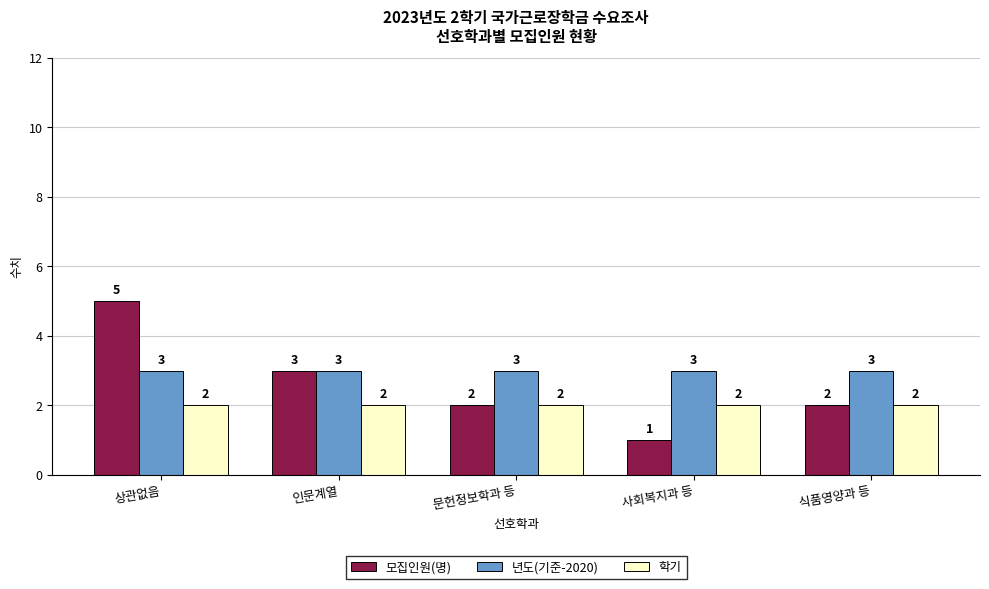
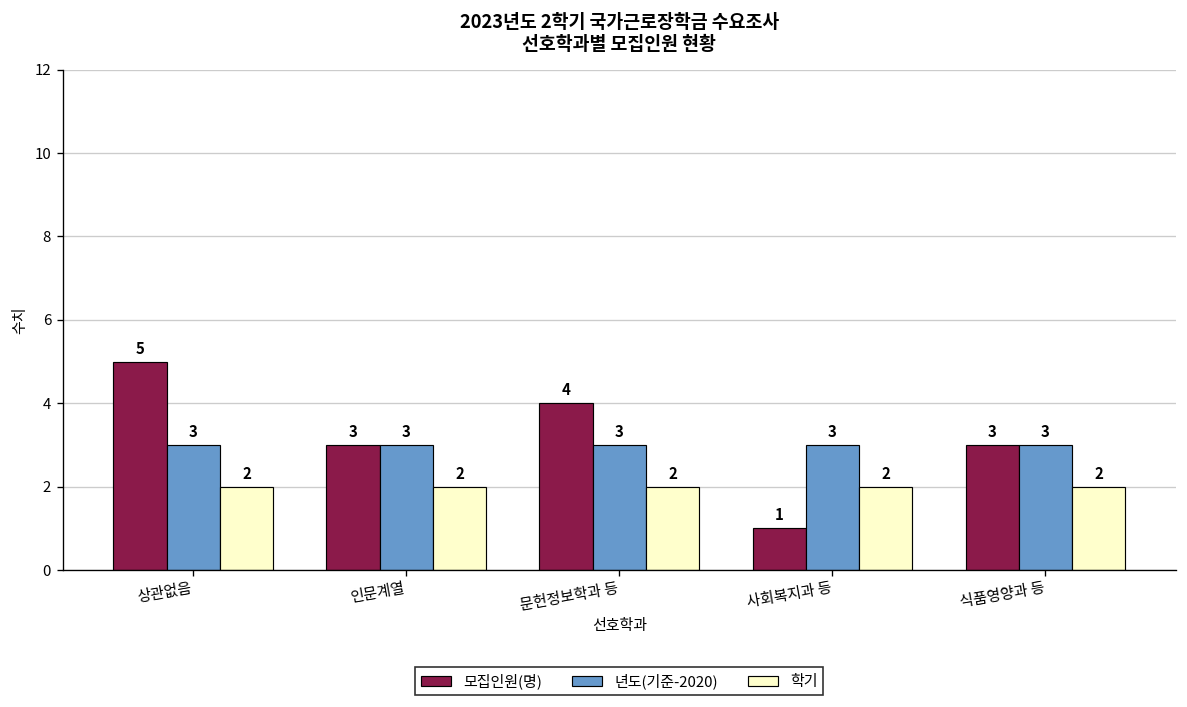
모집인원(명), 문헌정보학과 등: 2 -> 4
모집인원(명), 식품영양과 등: 2 -> 3
